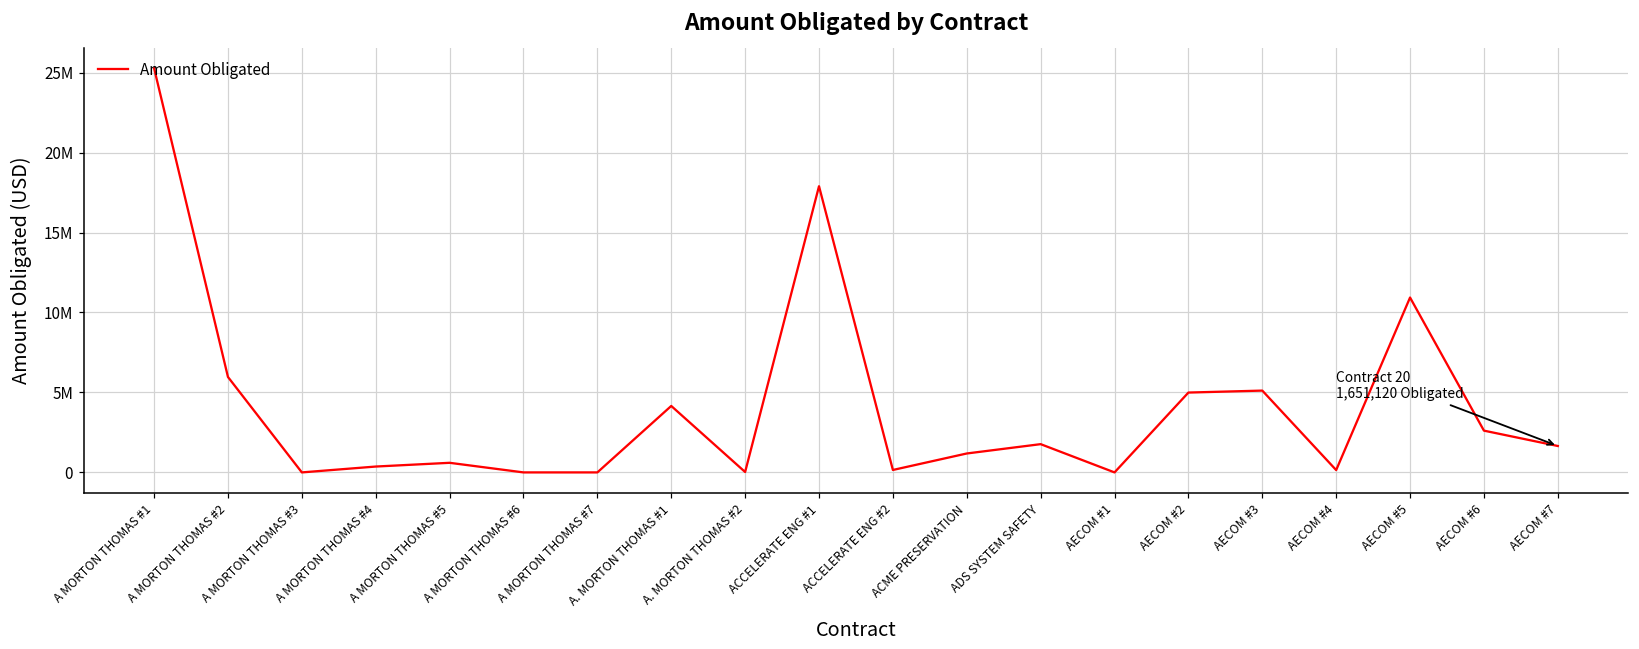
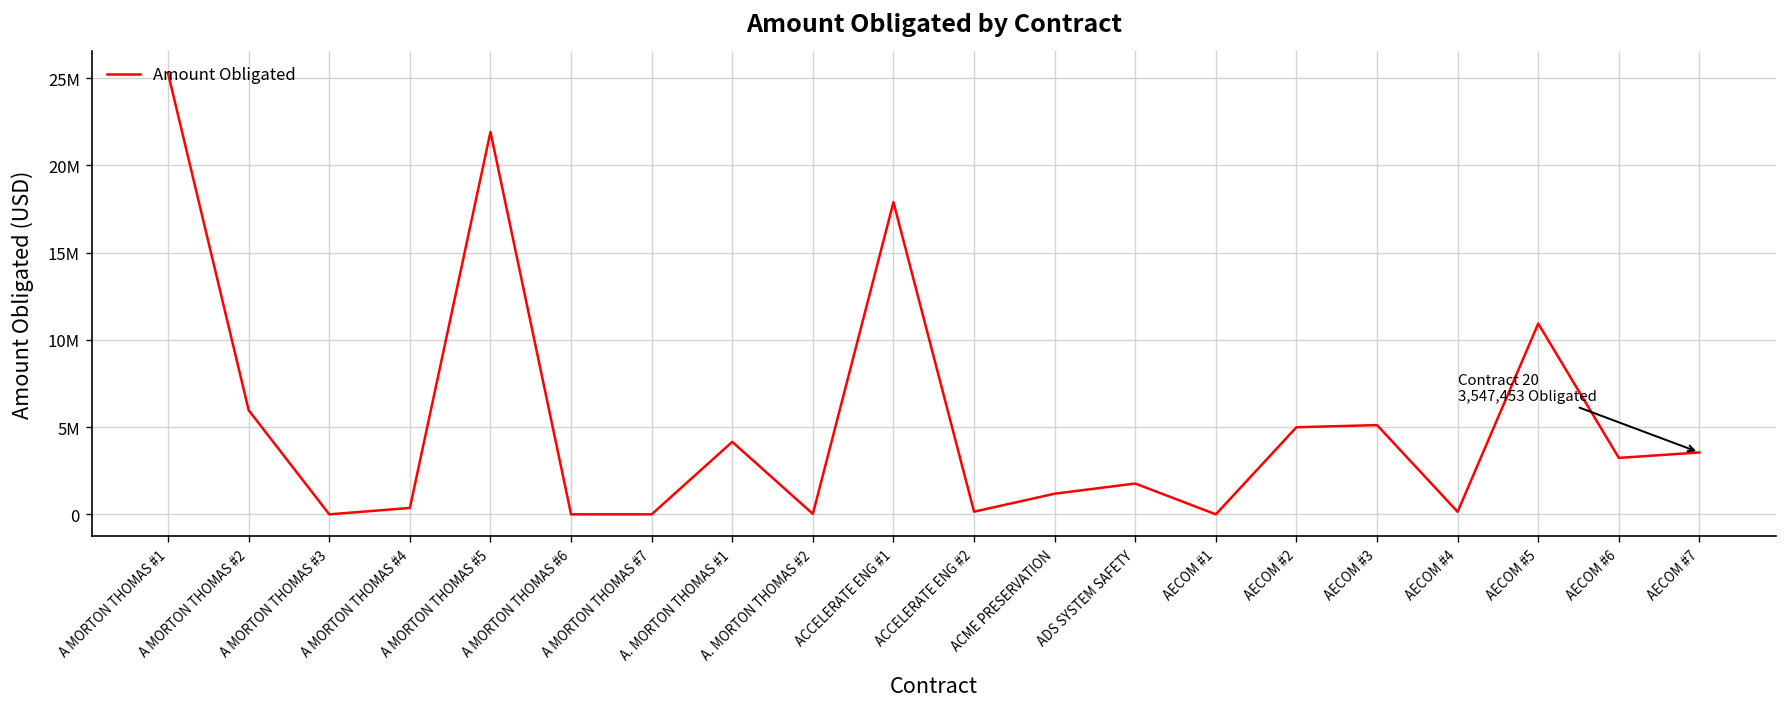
A MORTON THOMAS #5: 600000 -> 21900000
AECOM #6: 2600000 -> 3200000
AECOM #7: 1,651,120 -> 3,547,453
